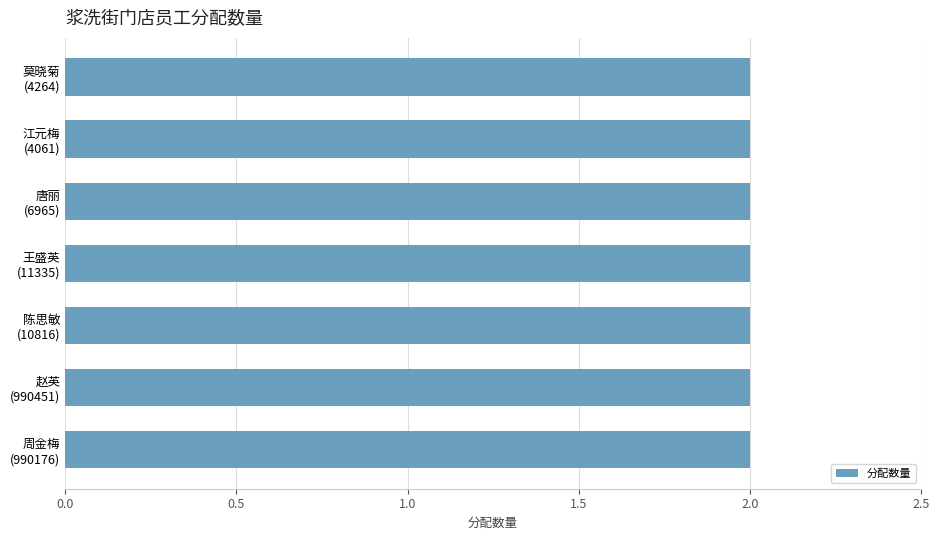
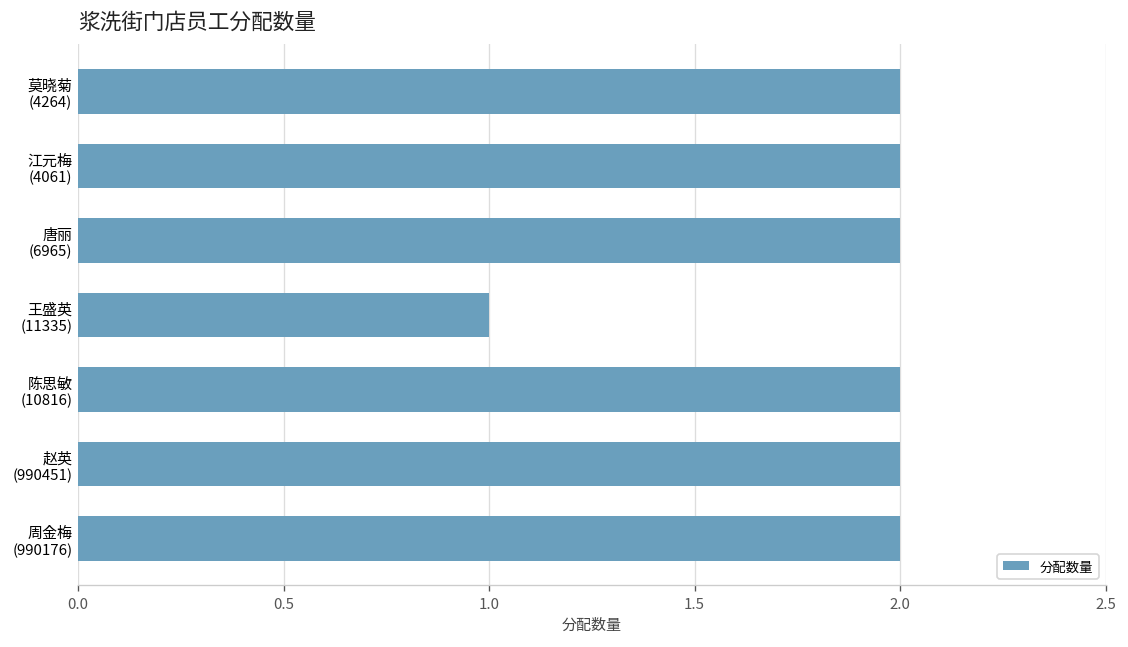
王盛英 (11335): 2 -> 1
